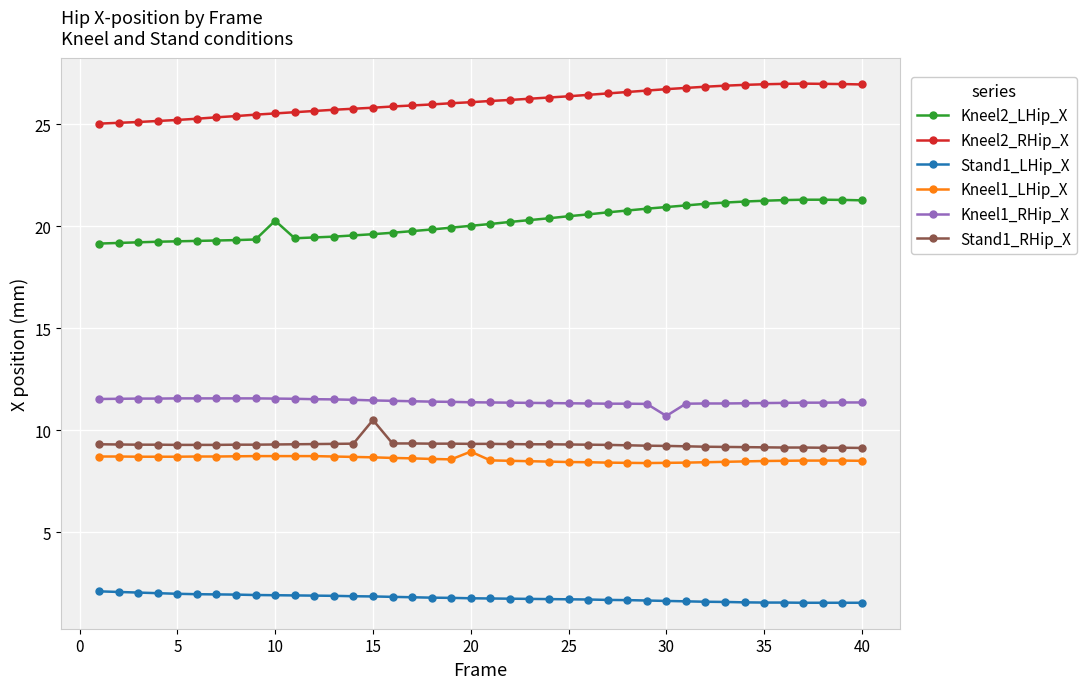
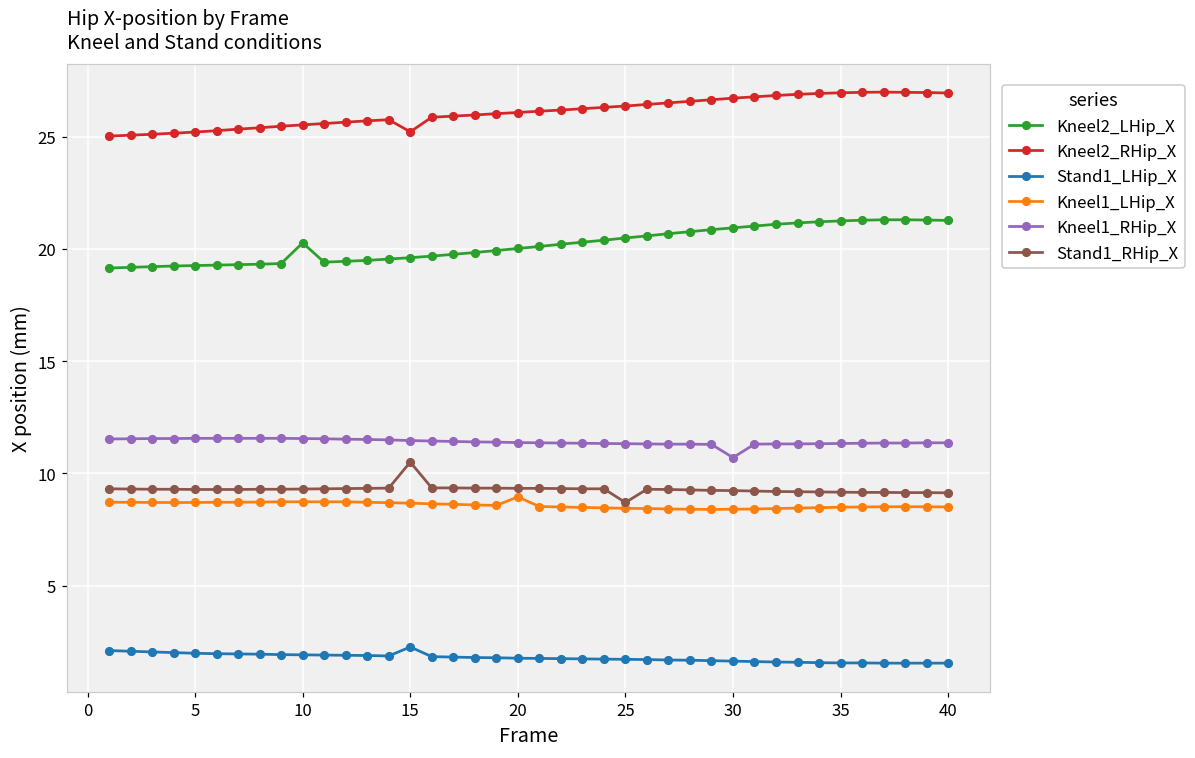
Kneel2_RHip_X, 15: 25.8 -> 25.2
Stand1_LHip_X, 15: 1.9 -> 2.3
Stand1_RHip_X, 25: 9.3 -> 8.7
